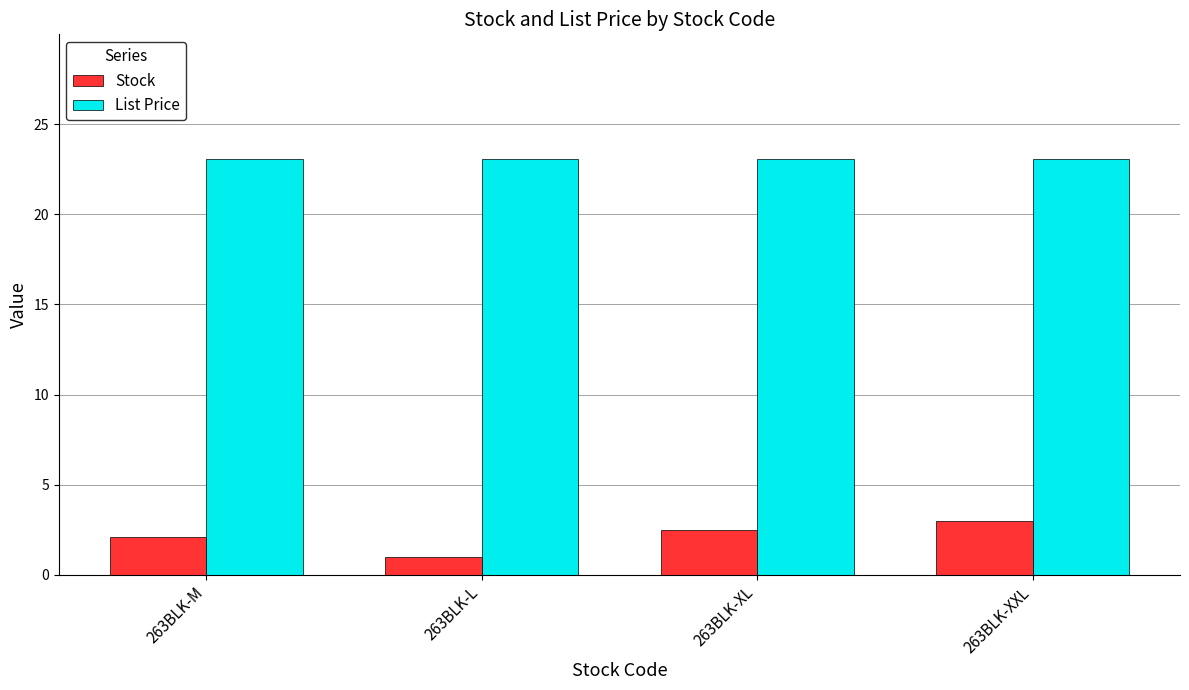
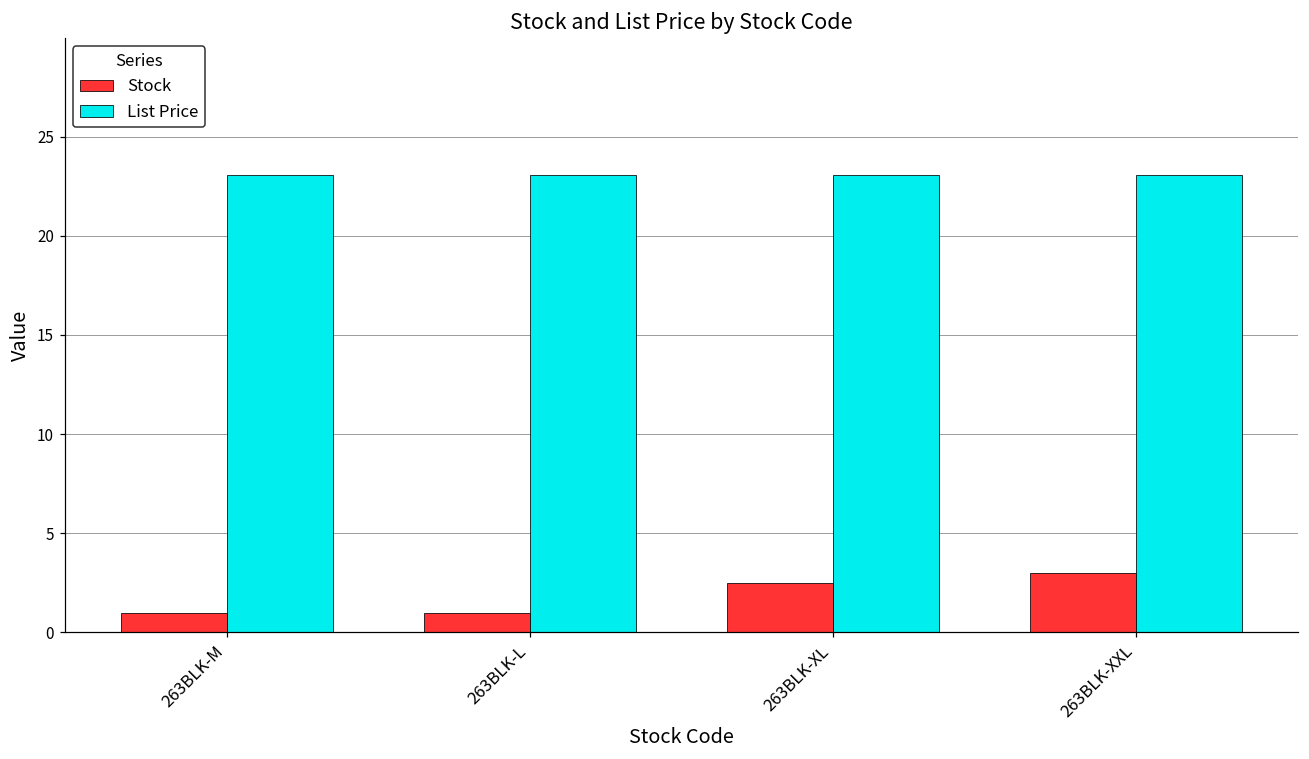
Stock, 263BLK-M: 2.1 -> 1.0
